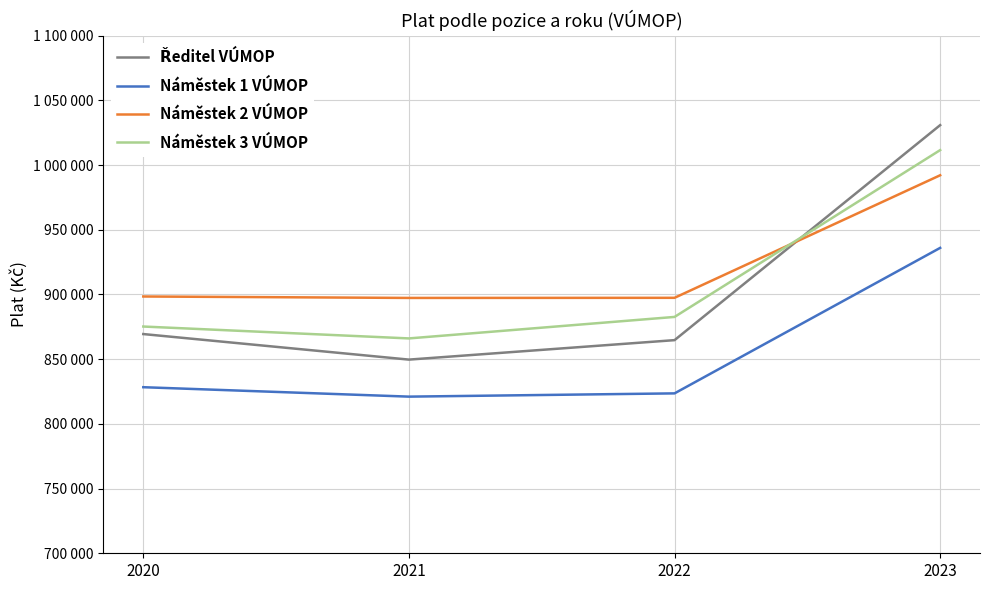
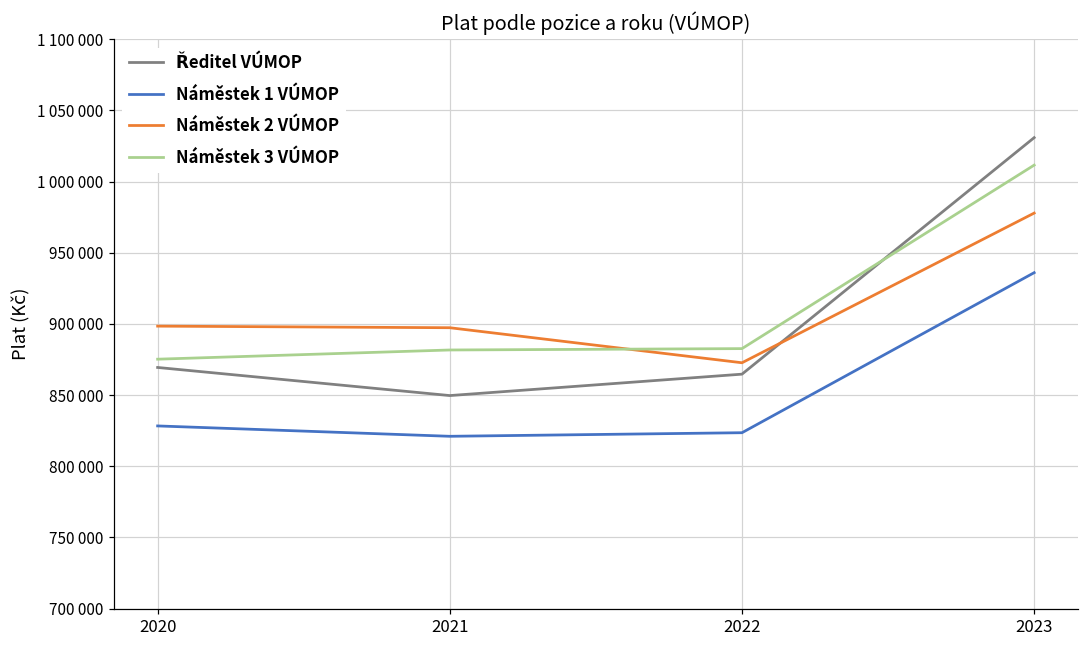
Náměstek 3 VÚMOP, 2021: 866000 -> 882000
Náměstek 2 VÚMOP, 2022: 897000 -> 873000
Náměstek 2 VÚMOP, 2023: 992000 -> 978000
